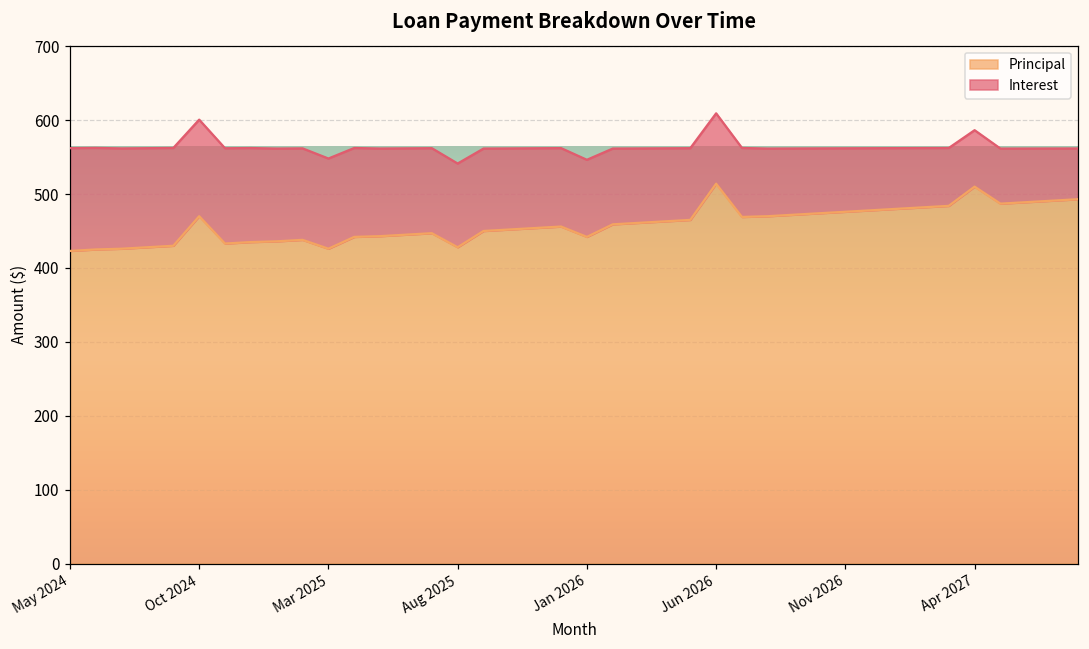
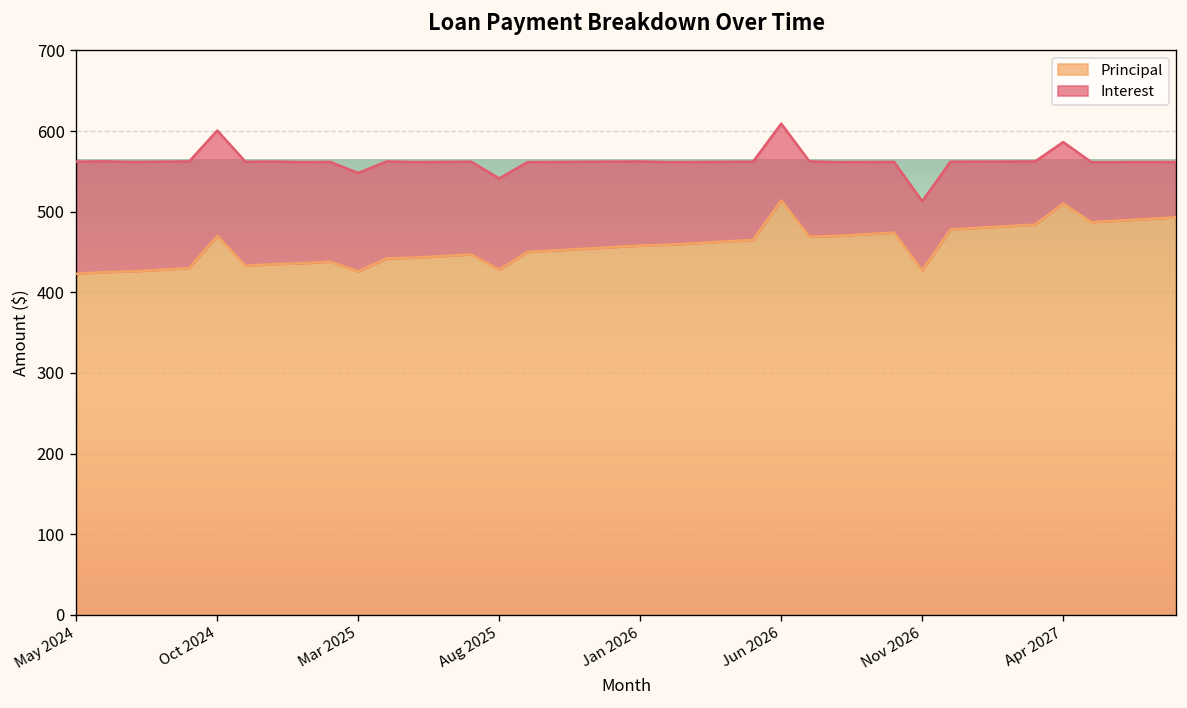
Principal, Jan 2026: 440 -> 460
Principal, Nov 2026: 480 -> 430
